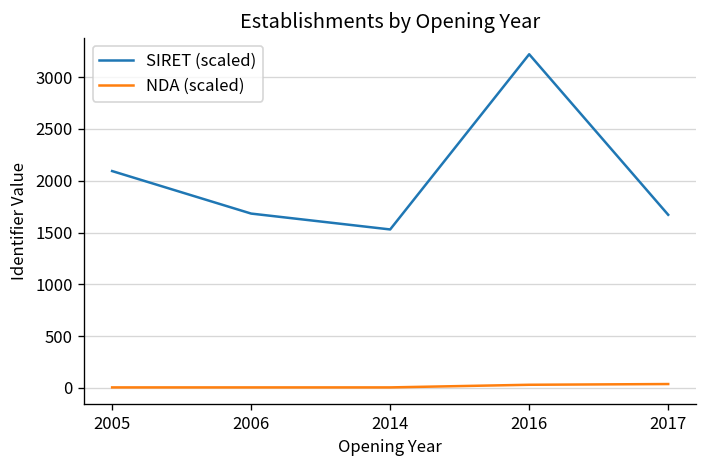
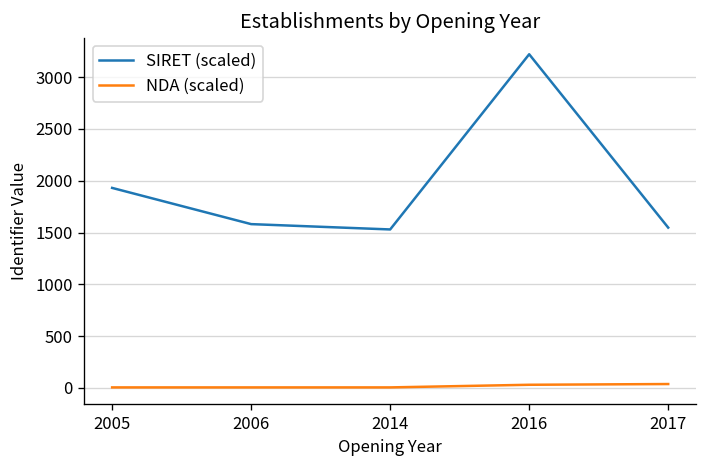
SIRET (scaled), 2005: 2100 -> 1900
SIRET (scaled), 2006: 1700 -> 1600
SIRET (scaled), 2017: 1700 -> 1500
